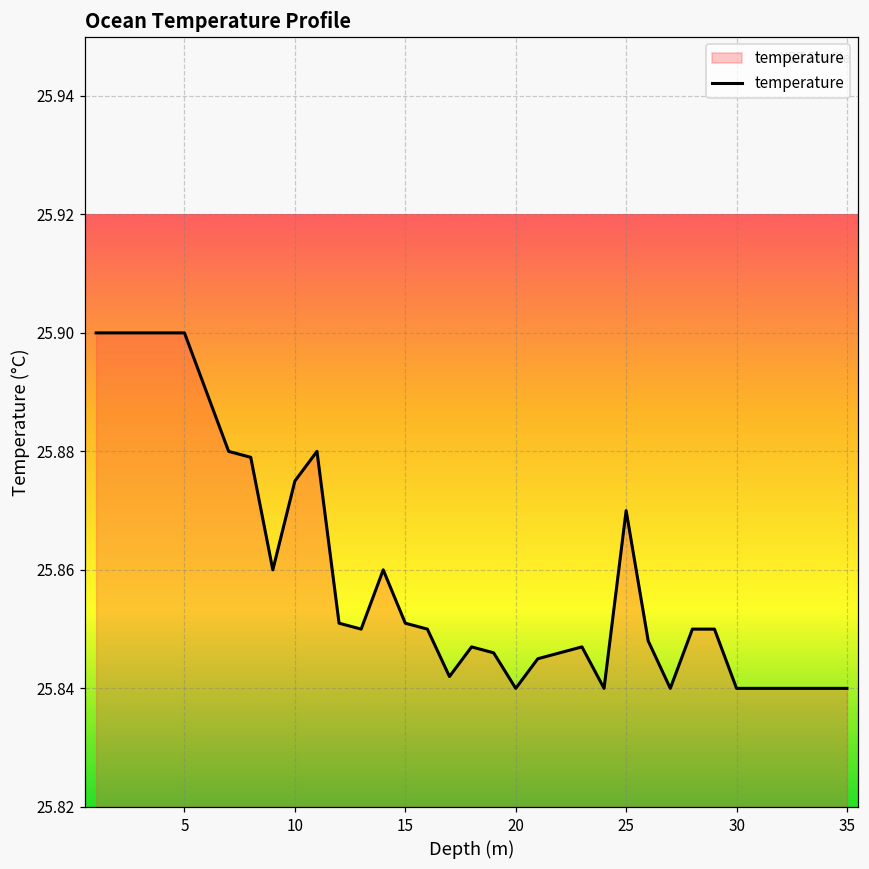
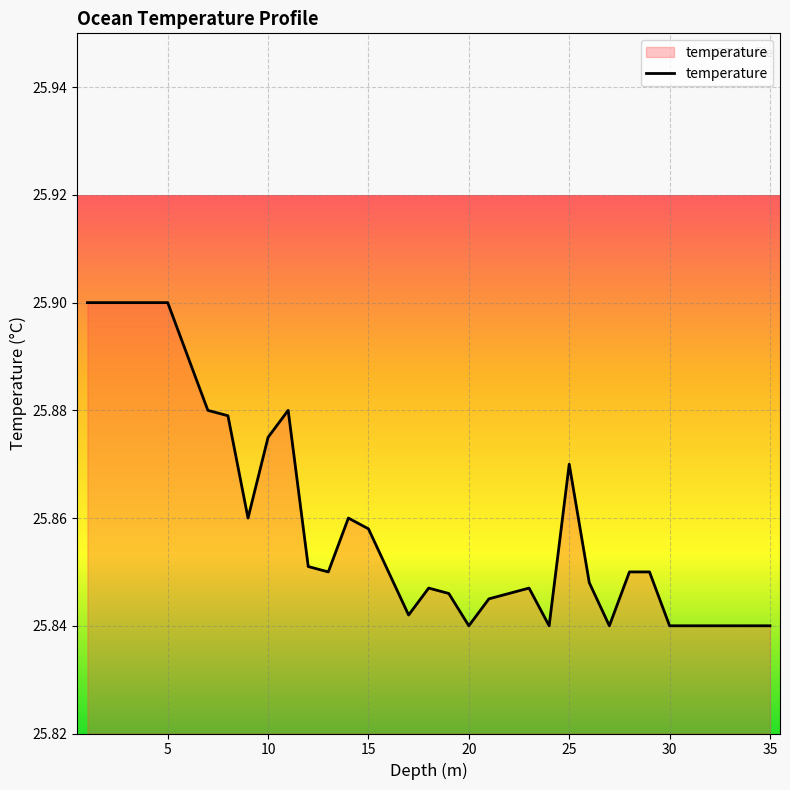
15: 25.851 -> 25.858
